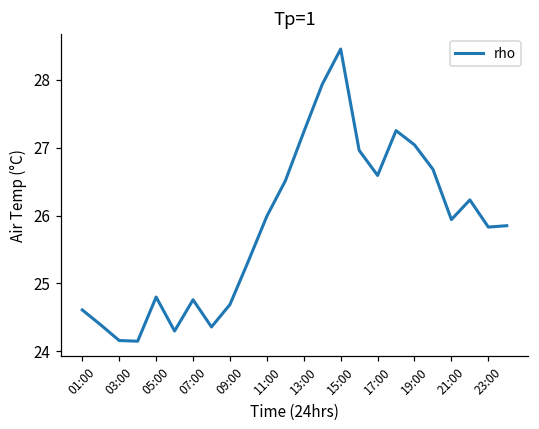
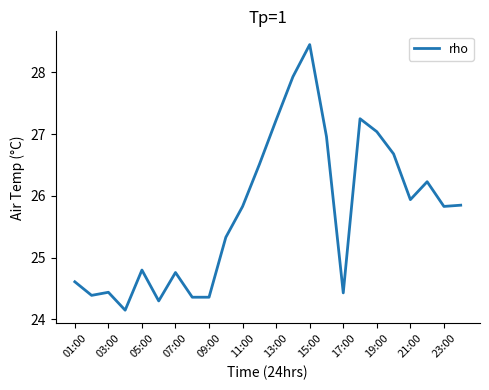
03:00: 24.2 -> 24.4
09:00: 24.7 -> 24.4
11:00: 26.0 -> 25.8
17:00: 26.6 -> 24.4
